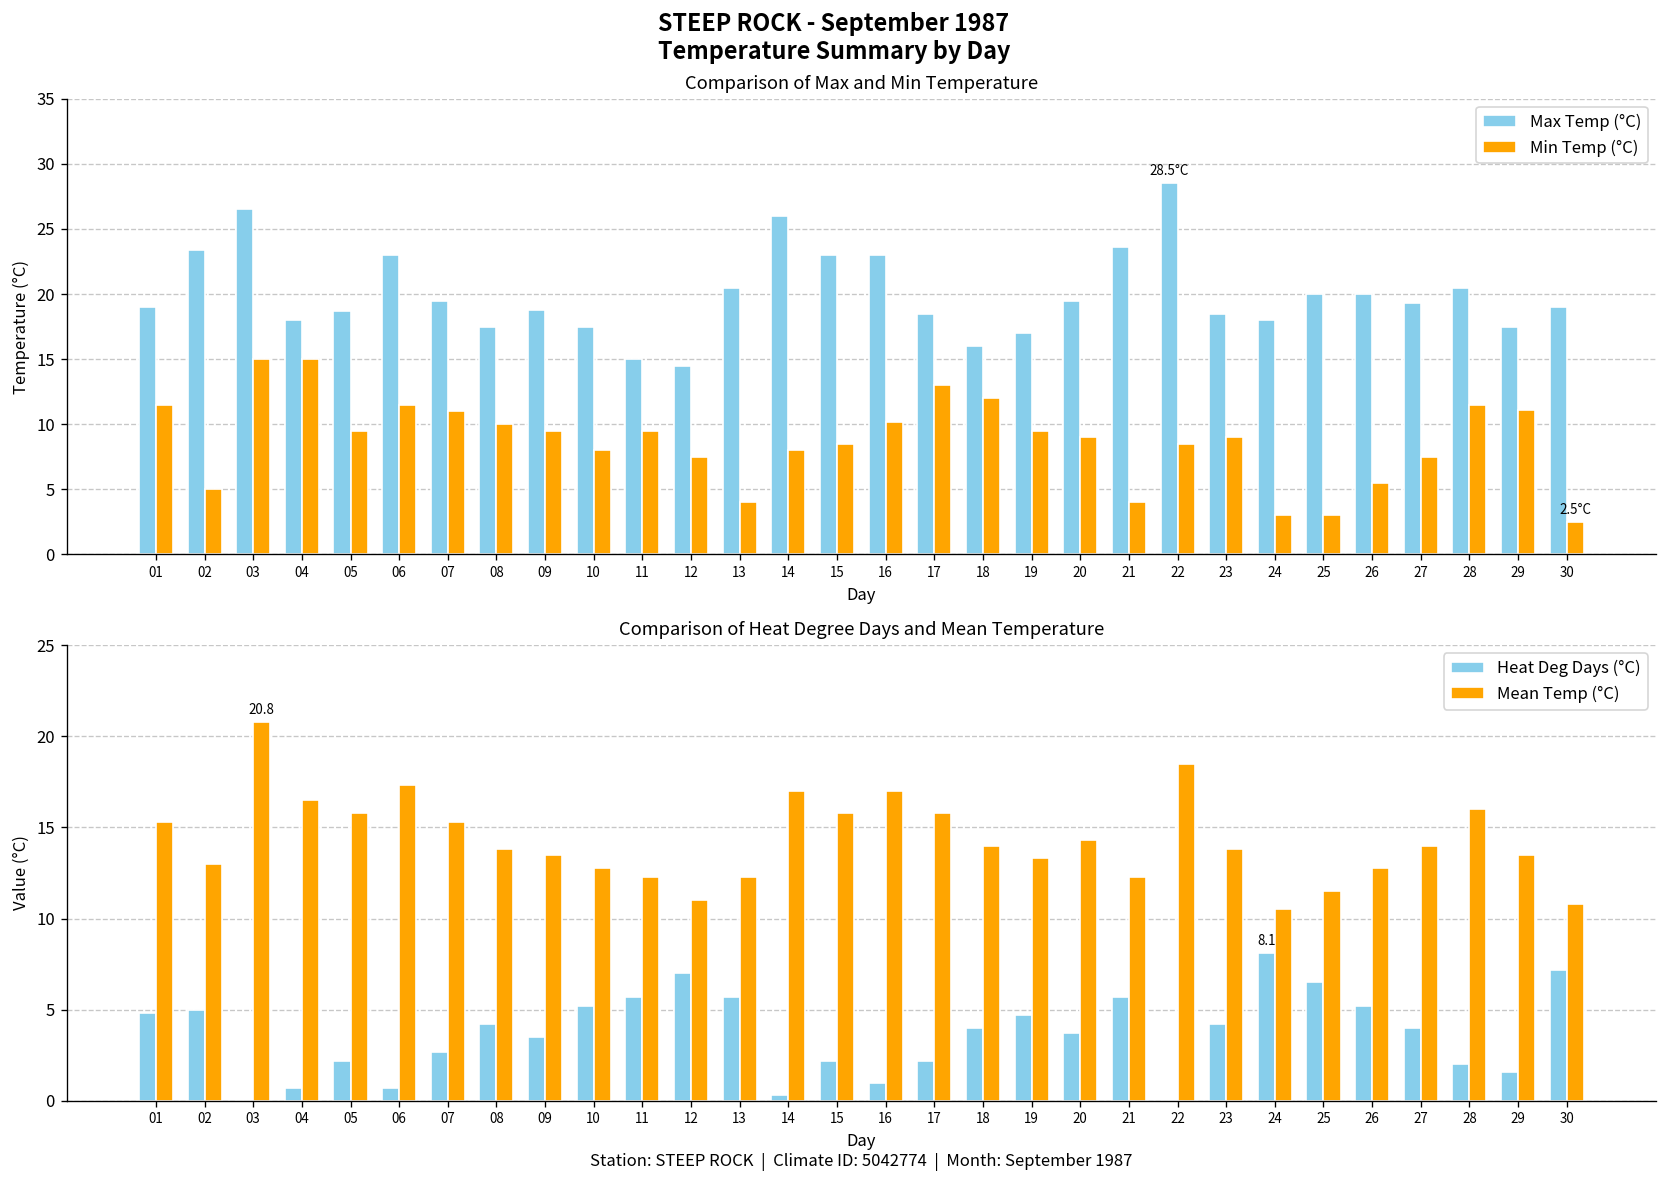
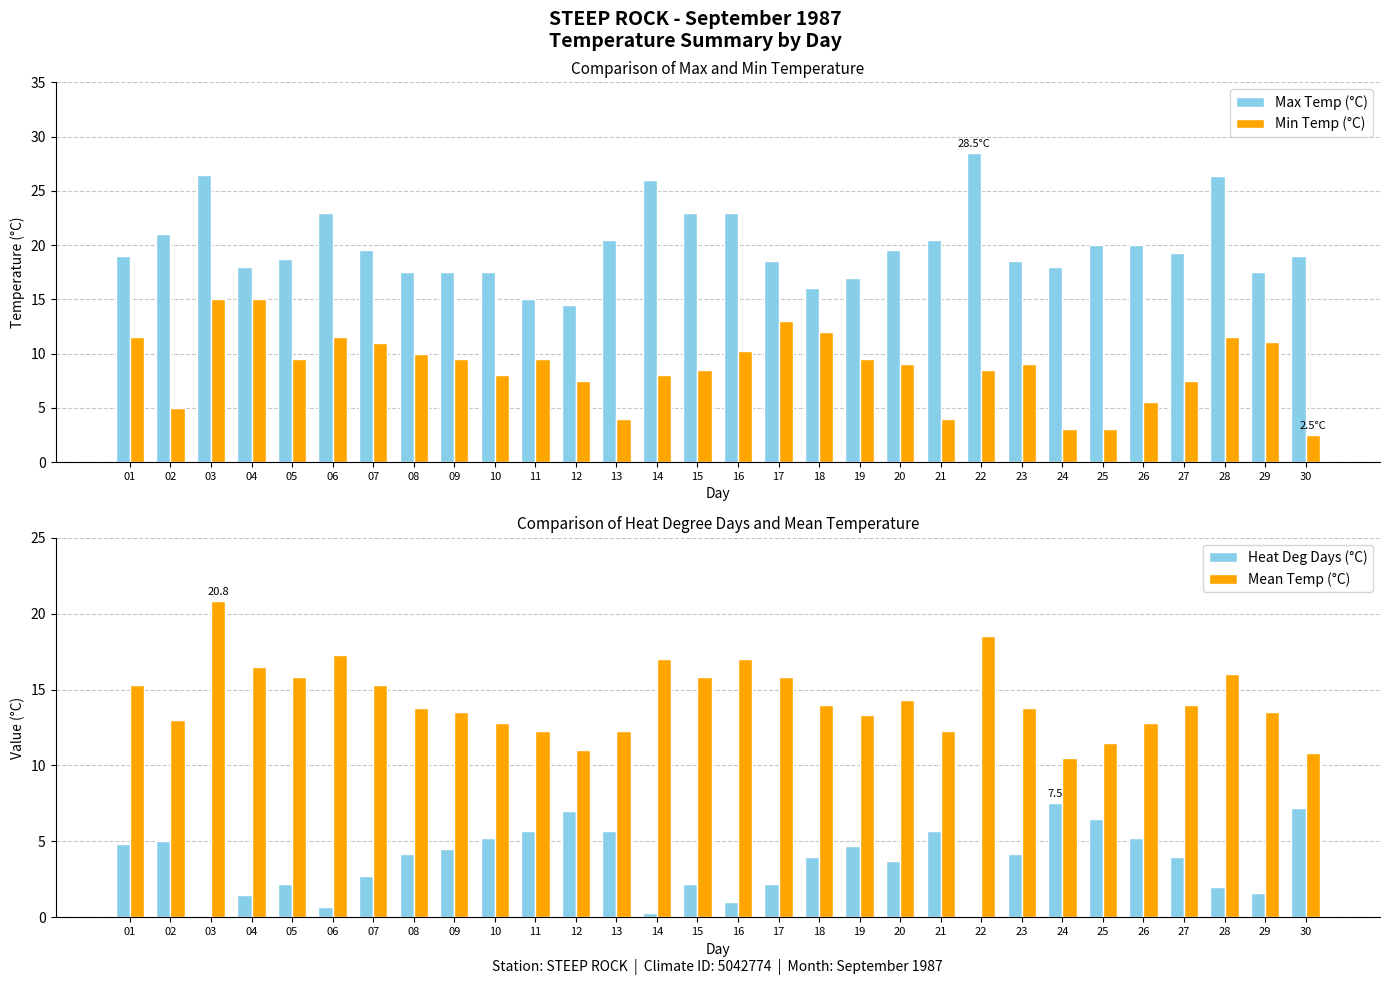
Comparison of Max and Min Temperature, Max Temp (°C), 02: 23.4 -> 21.0
Comparison of Max and Min Temperature, Max Temp (°C), 09: 18.8 -> 17.5
Comparison of Max and Min Temperature, Max Temp (°C), 21: 23.6 -> 20.5
Comparison of Max and Min Temperature, Max Temp (°C), 28: 20.5 -> 26.4
Comparison of Heat Degree Days and Mean Temperature, Heat Deg Days (°C), 04: 0.7 -> 1.5
Comparison of Heat Degree Days and Mean Temperature, Heat Deg Days (°C), 09: 3.5 -> 4.5
Comparison of Heat Degree Days and Mean Temperature, Heat Deg Days (°C), 24: 8.1 -> 7.5
